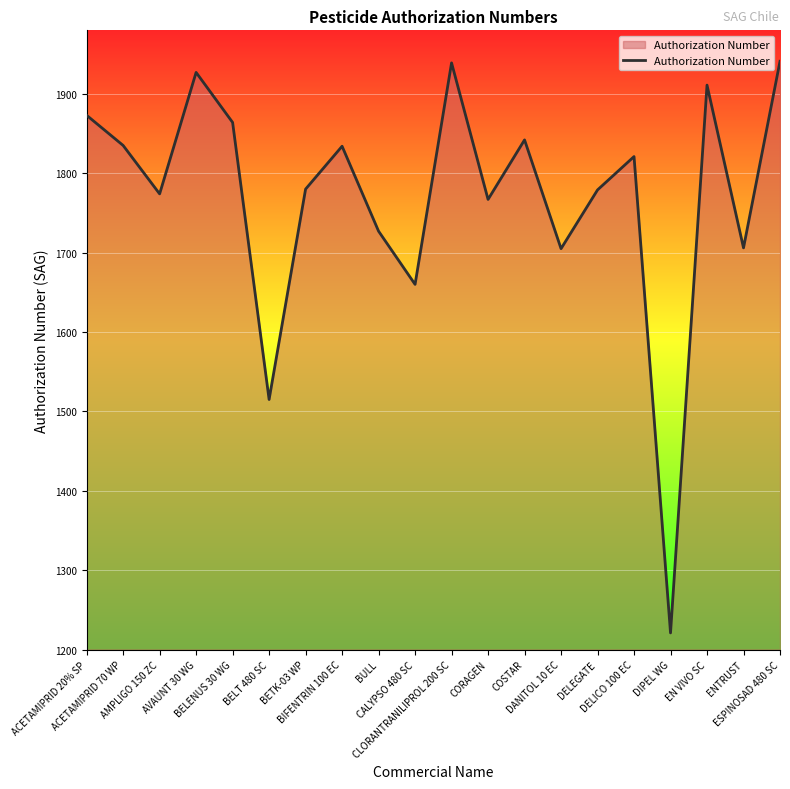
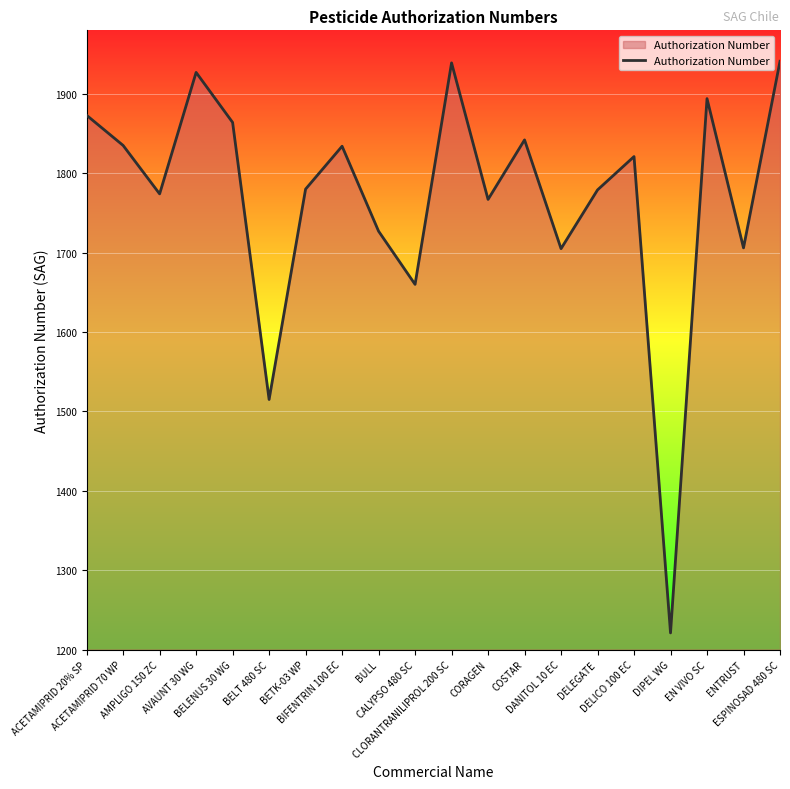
EN VIVO SC: 1910 -> 1890
